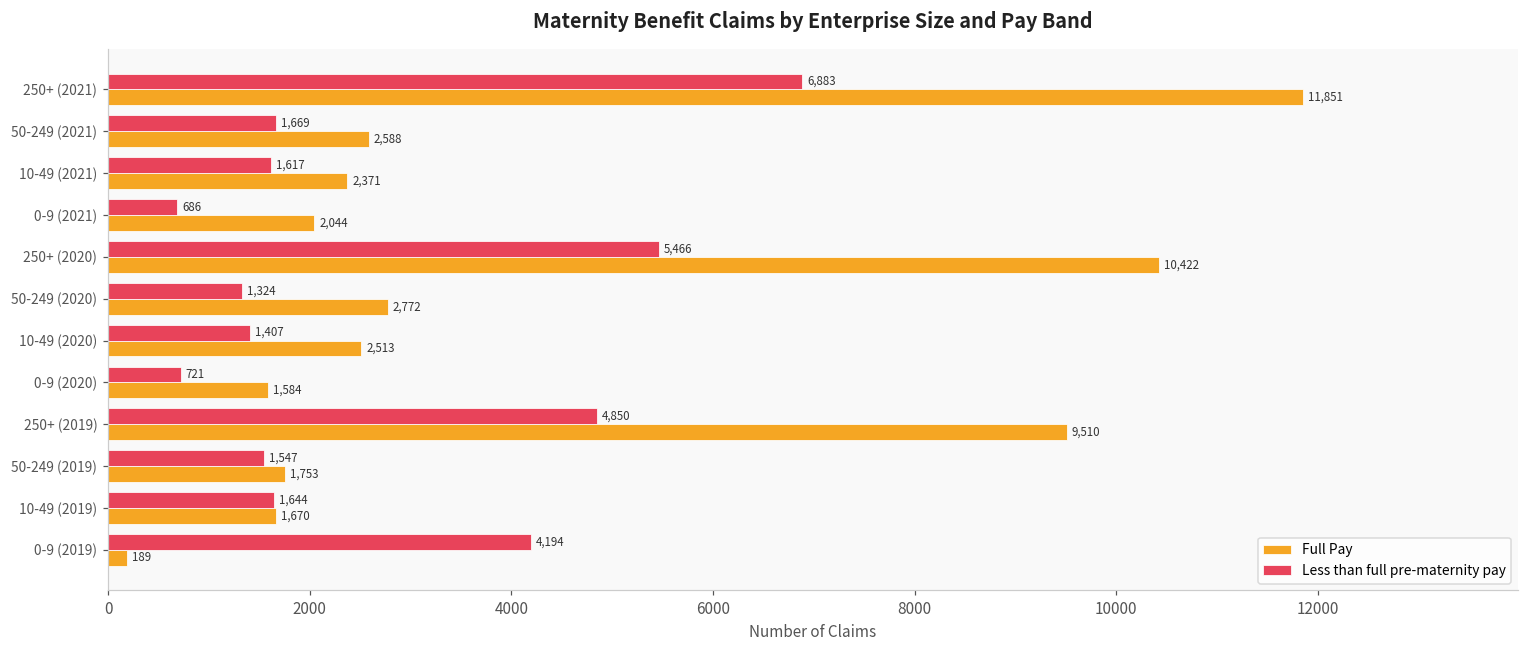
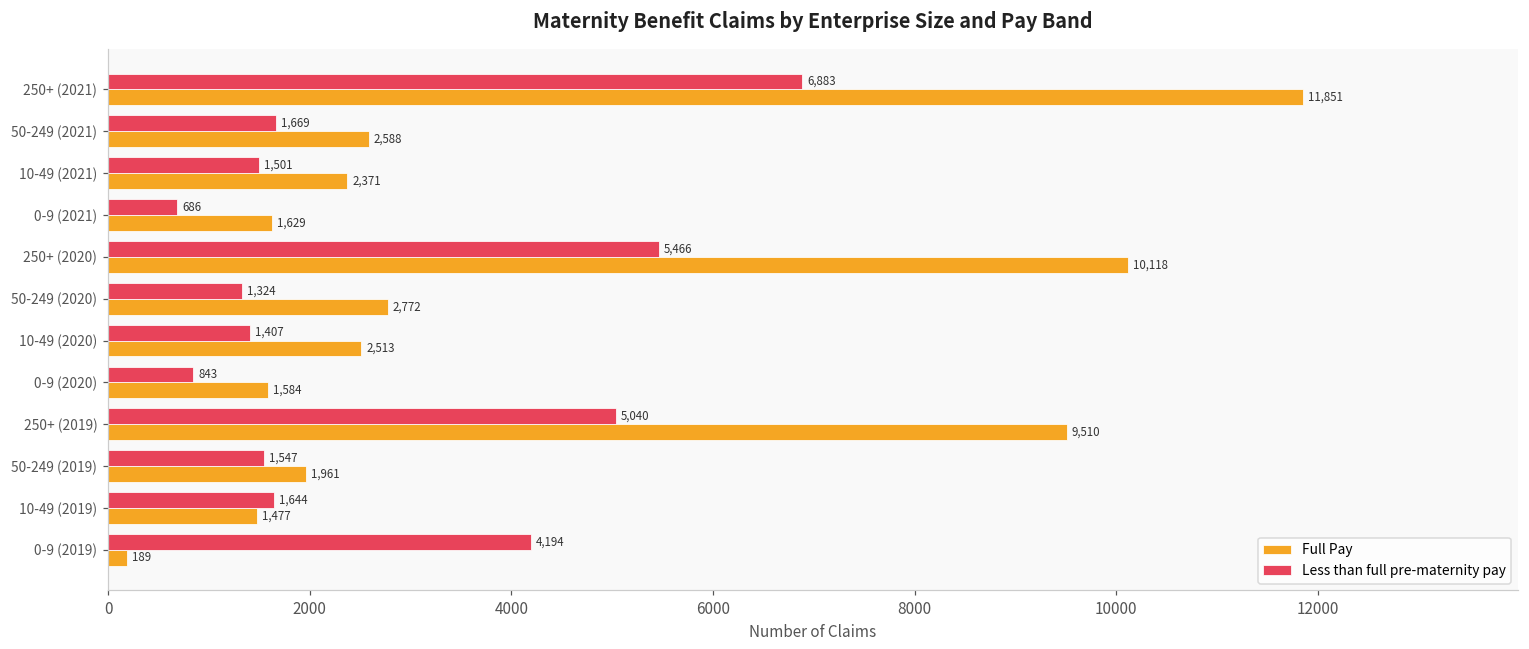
Less than full pre-maternity pay, 10-49 (2021): 1,617 -> 1,501
Full Pay, 0-9 (2021): 2,044 -> 1,629
Full Pay, 250+ (2020): 10,422 -> 10,118
Less than full pre-maternity pay, 0-9 (2020): 721 -> 843
Less than full pre-maternity pay, 250+ (2019): 4,850 -> 5,040
Full Pay, 50-249 (2019): 1,753 -> 1,961
Full Pay, 10-49 (2019): 1,670 -> 1,477
